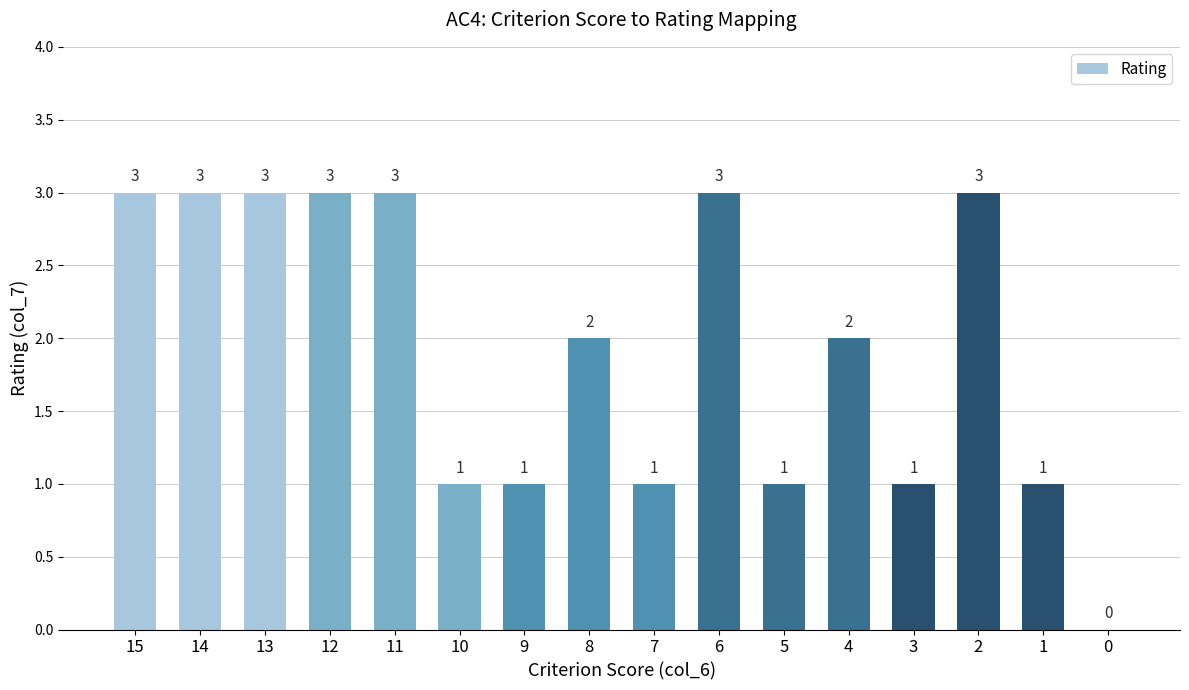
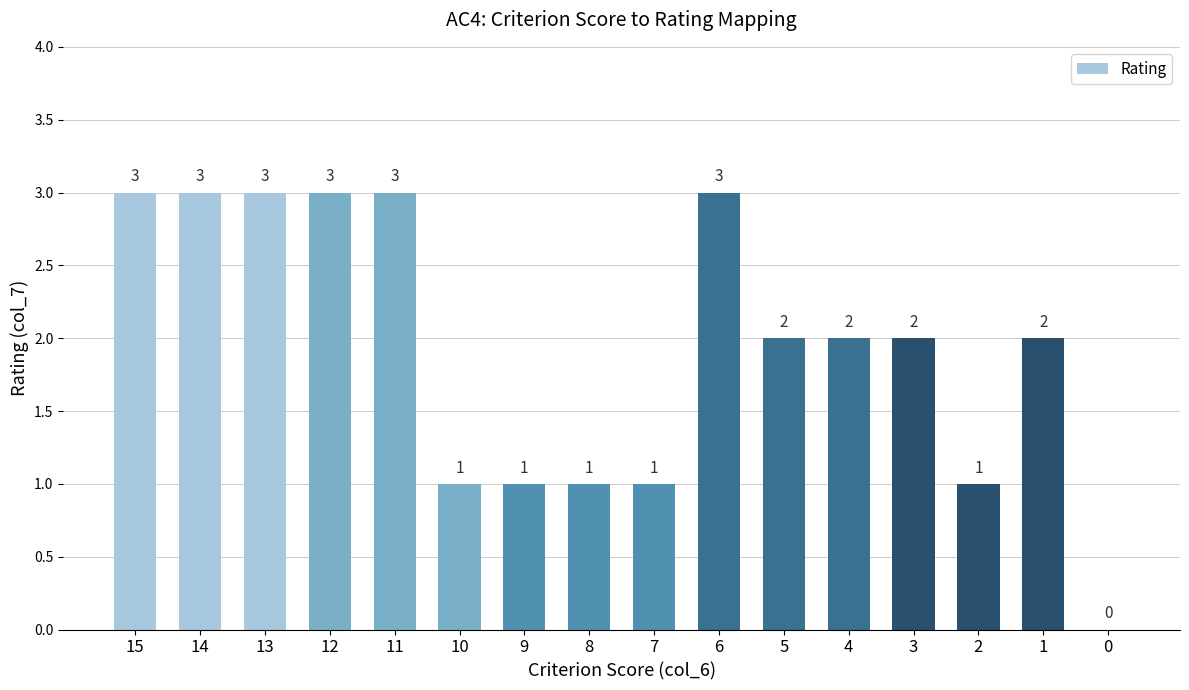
8: 2 -> 1
5: 1 -> 2
3: 1 -> 2
2: 3 -> 1
1: 1 -> 2
